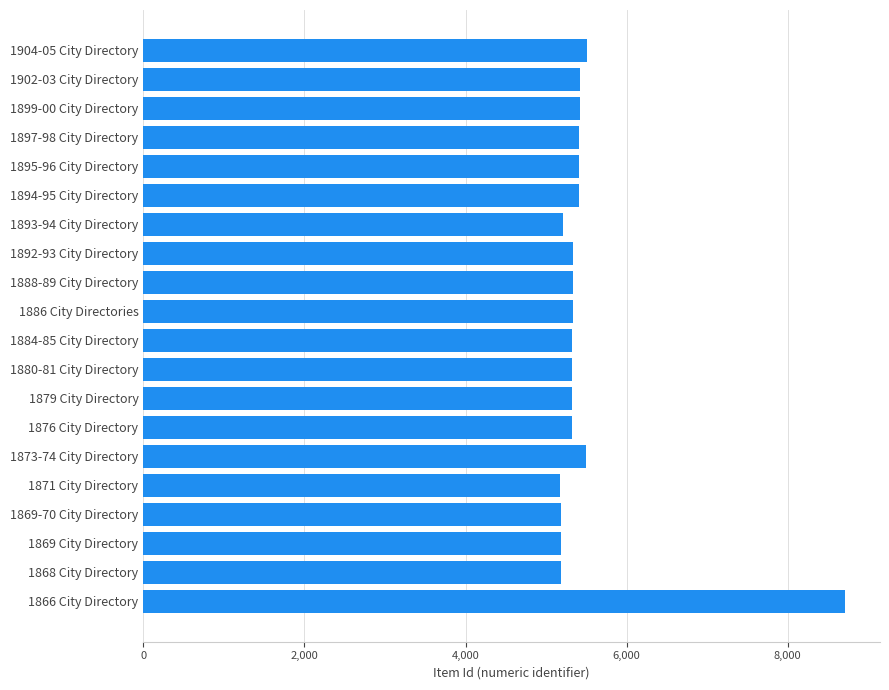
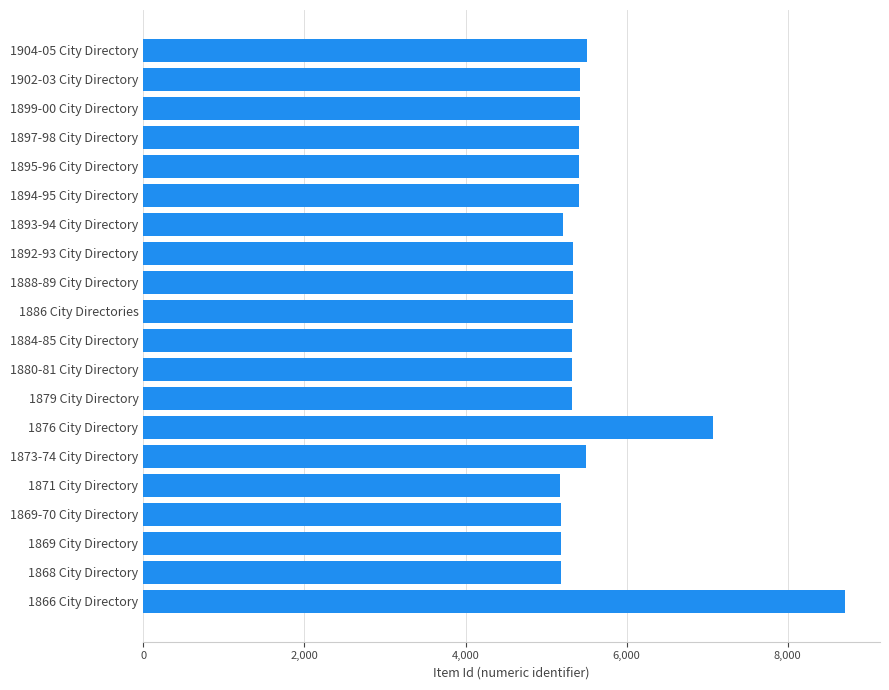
1876 City Directory: 5,300 -> 7,100
